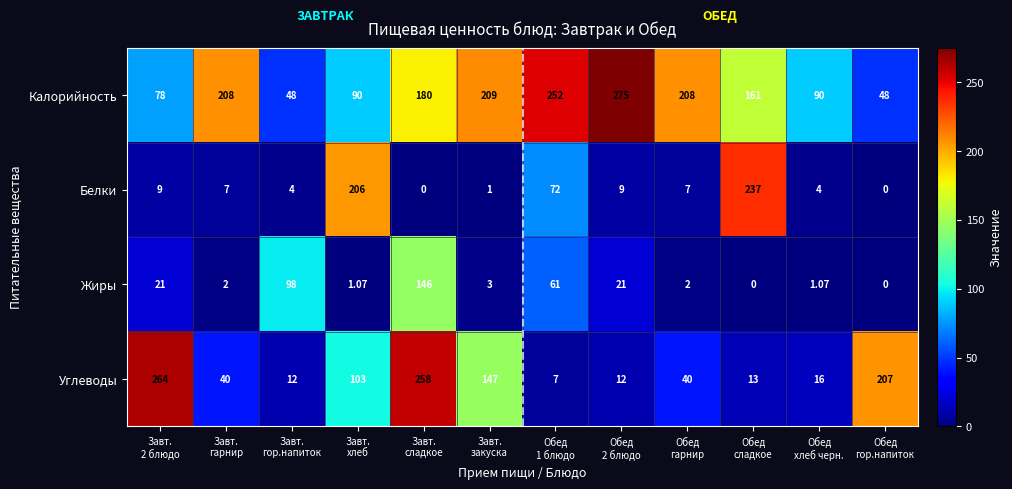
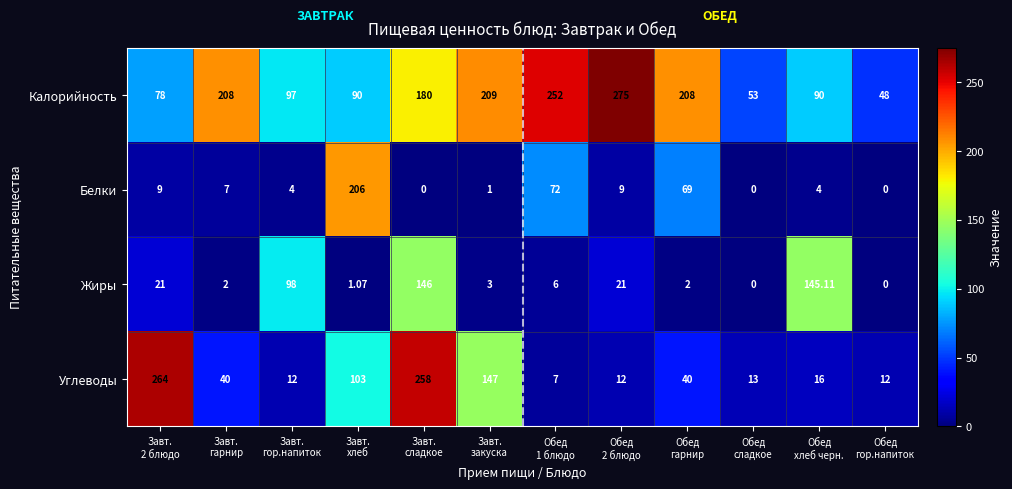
Калорийность, Завт. гор.напиток: 48 -> 97
Калорийность, Обед сладкое: 161 -> 53
Белки, Обед гарнир: 7 -> 69
Белки, Обед сладкое: 237 -> 0
Жиры, Обед 1 блюдо: 61 -> 6
Жиры, Обед хлеб черн.: 1.07 -> 145.11
Углеводы, Обед гор.напиток: 207 -> 12
